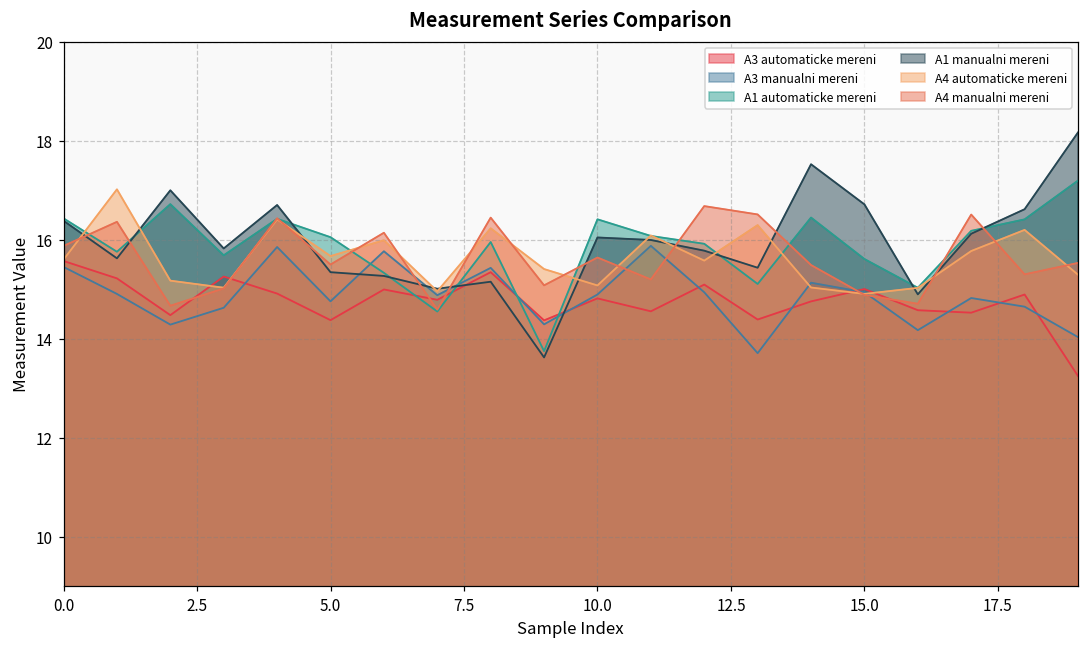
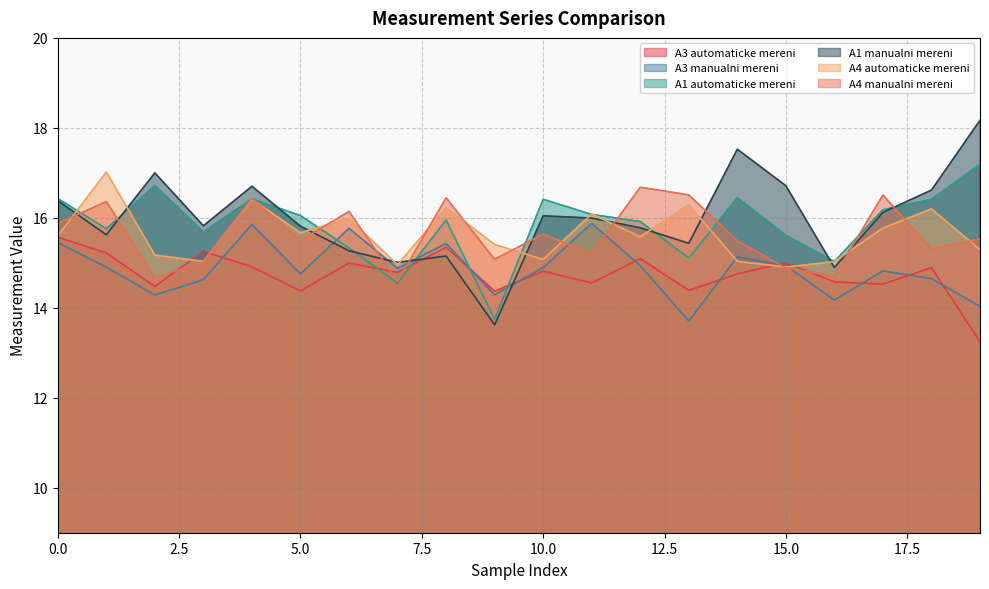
A1 manualni mereni, 5.0: 15.3 -> 15.8
